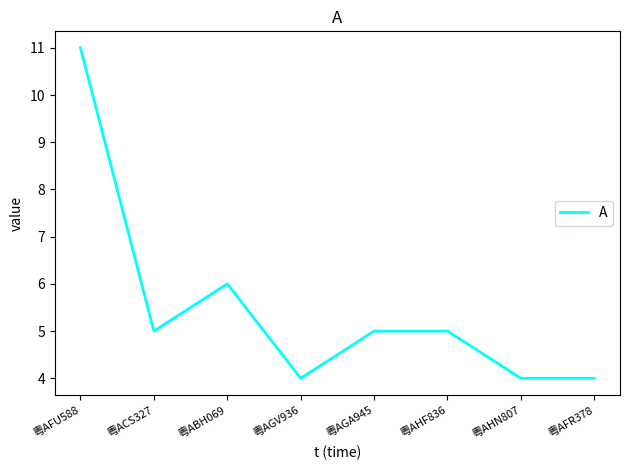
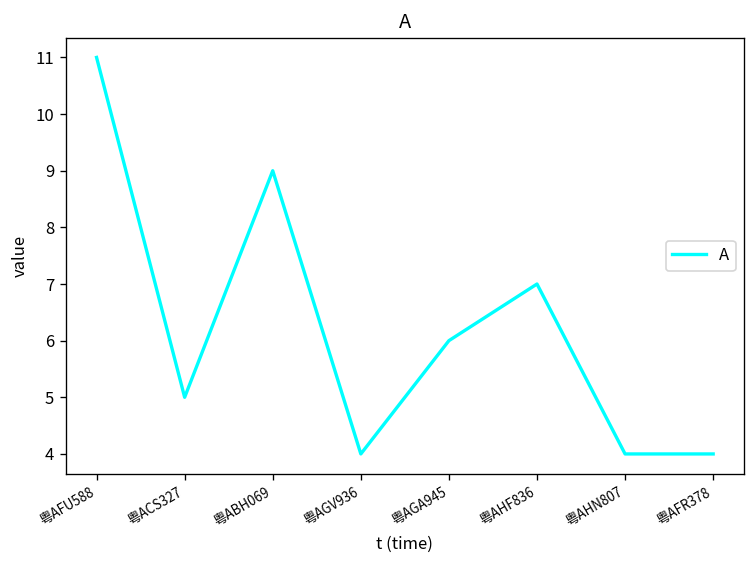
粤ABH069: 6 -> 9
粤AGA945: 5 -> 6
粤AHF836: 5 -> 7
